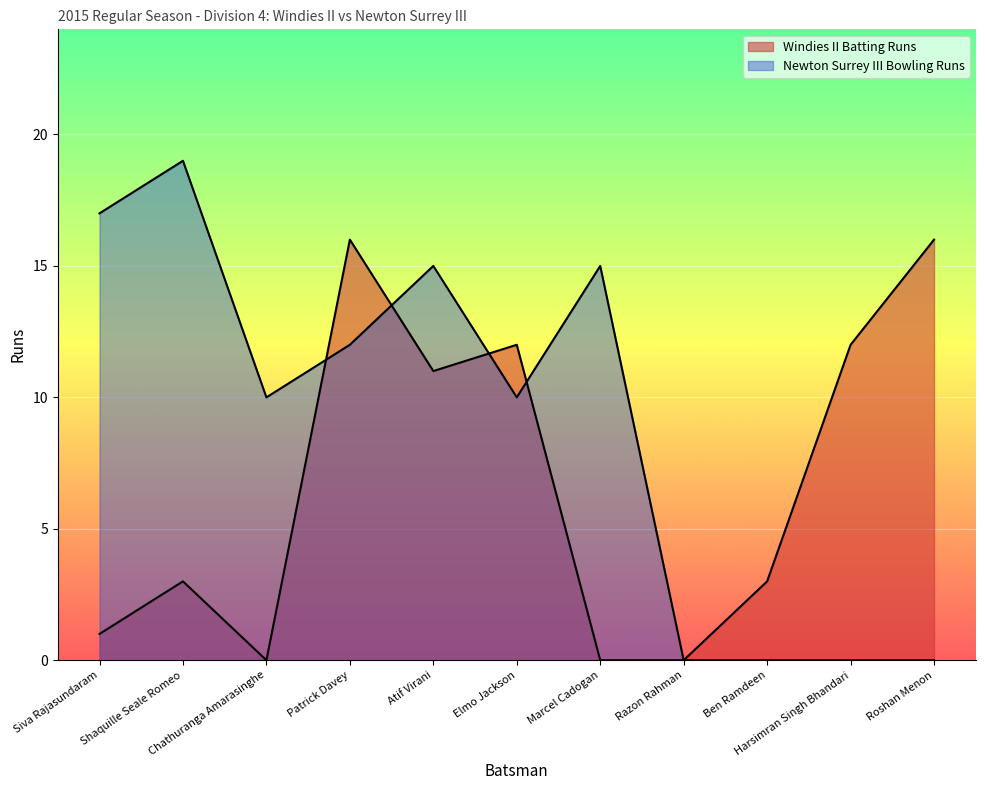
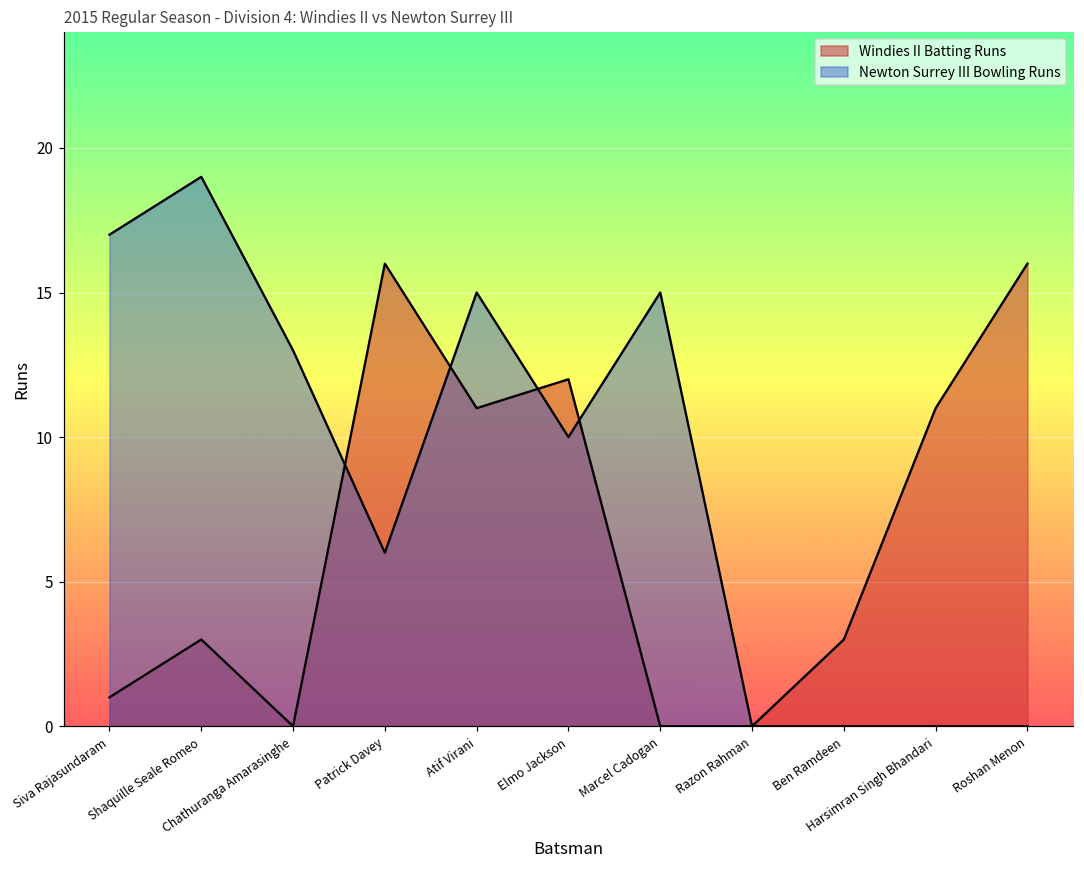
Newton Surrey III Bowling Runs, Chathuranga Amarasinghe: 10 -> 13
Newton Surrey III Bowling Runs, Patrick Davey: 12 -> 6
Windies II Batting Runs, Harsimran Singh Bhandari: 12 -> 11
